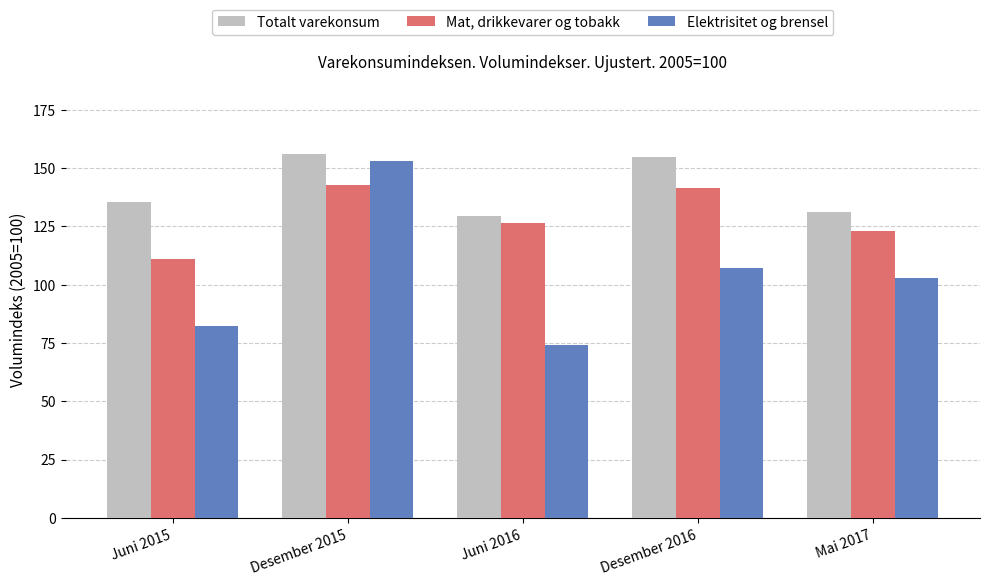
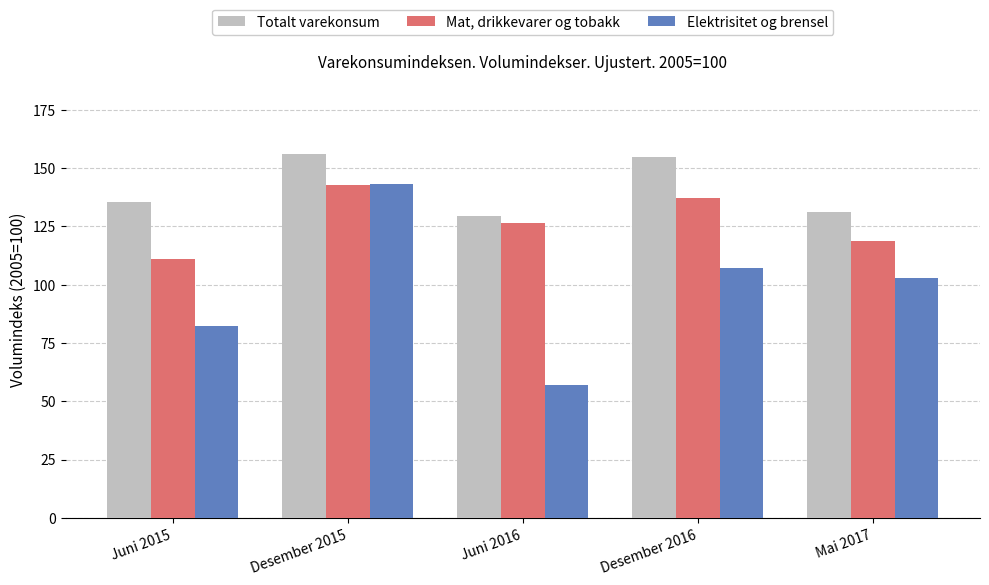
Elektrisitet og brensel, Desember 2015: 153 -> 143
Elektrisitet og brensel, Juni 2016: 74 -> 57
Mat, drikkevarer og tobakk, Desember 2016: 142 -> 137
Mat, drikkevarer og tobakk, Mai 2017: 123 -> 119
